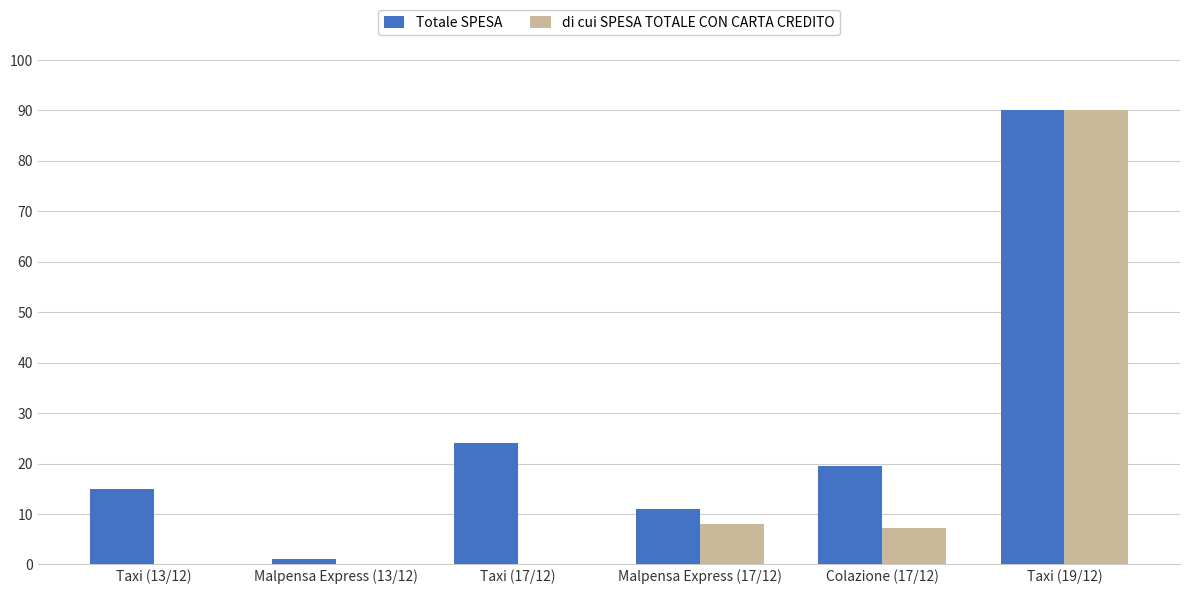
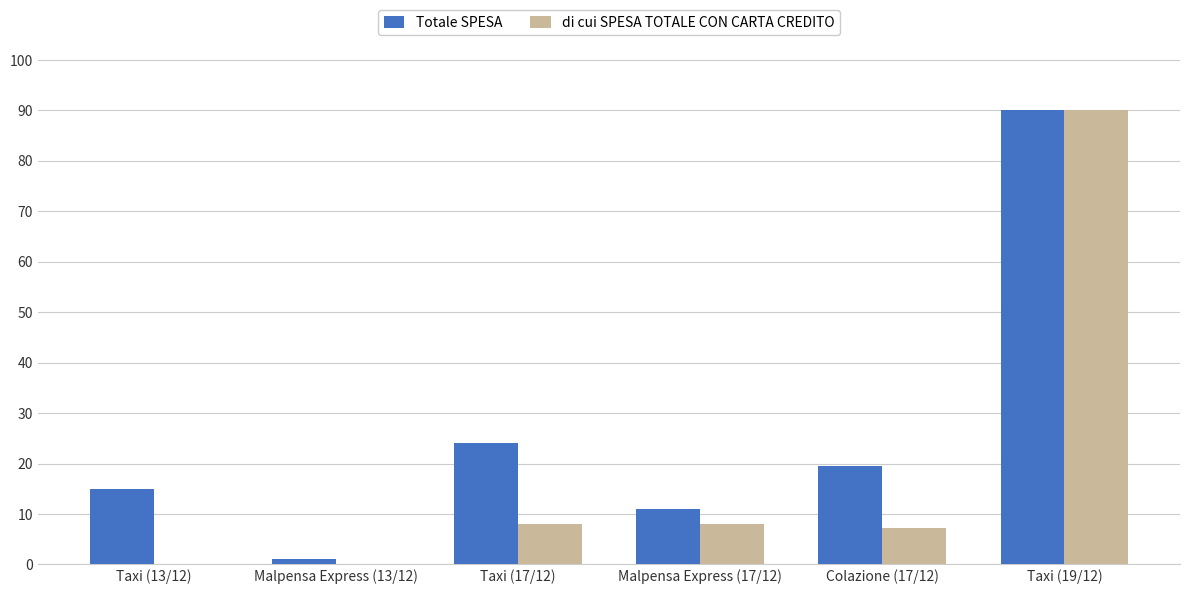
di cui SPESA TOTALE CON CARTA CREDITO, Taxi (17/12): 0 -> 8
